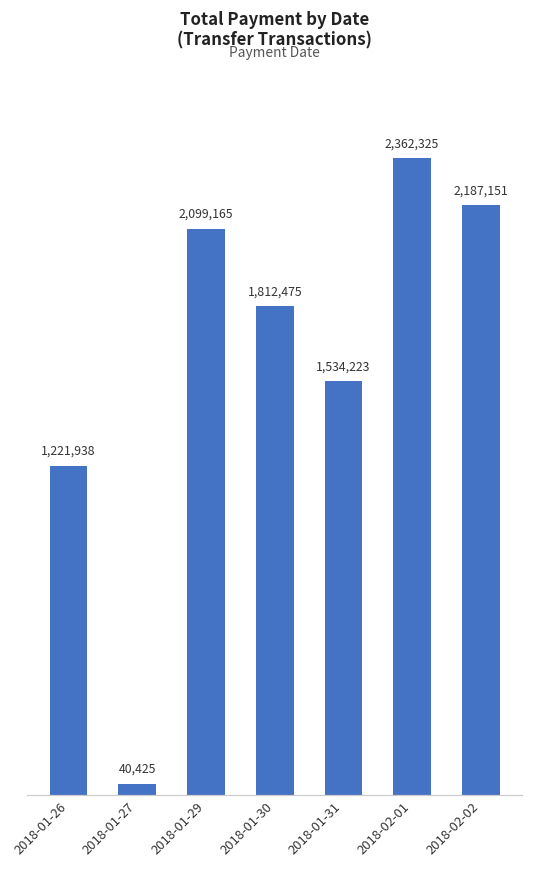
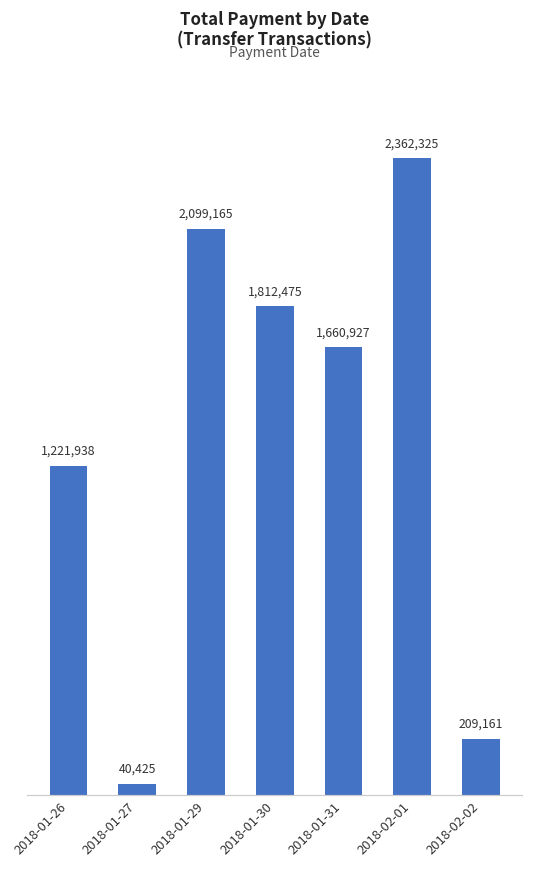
2018-01-31: 1,534,223 -> 1,660,927
2018-02-02: 2,187,151 -> 209,161
